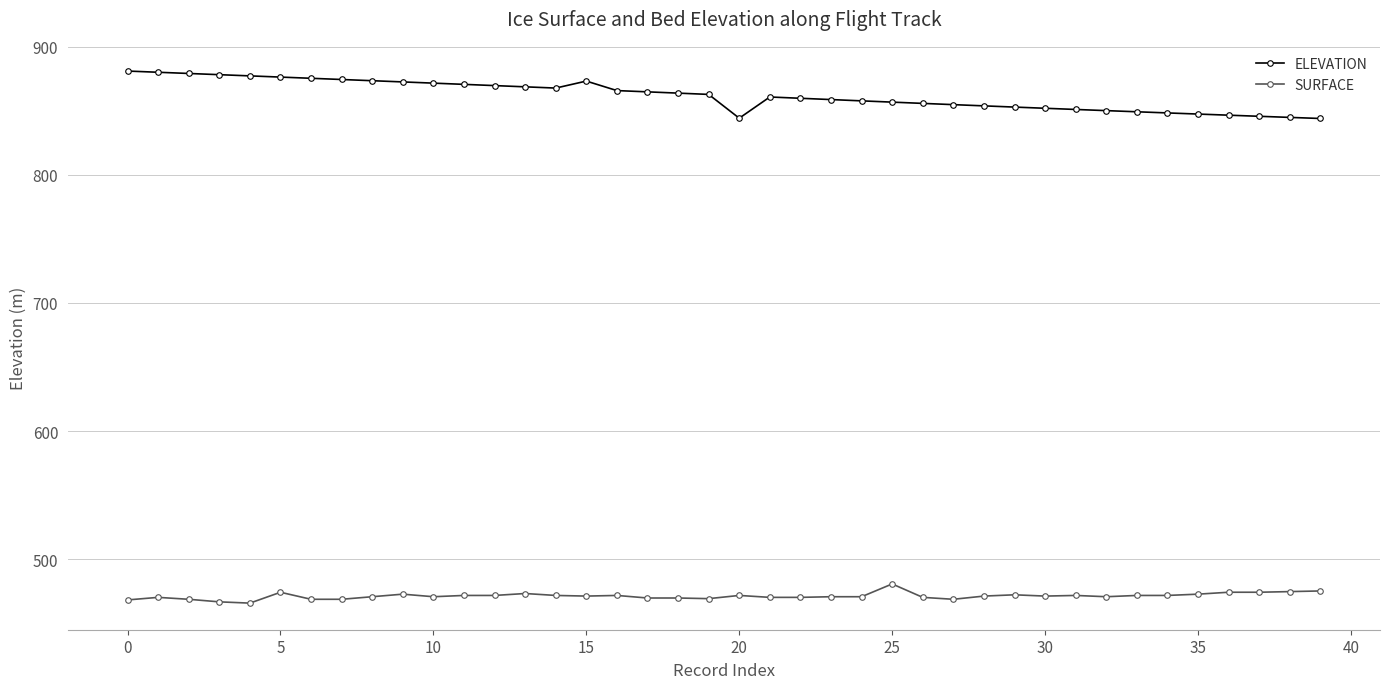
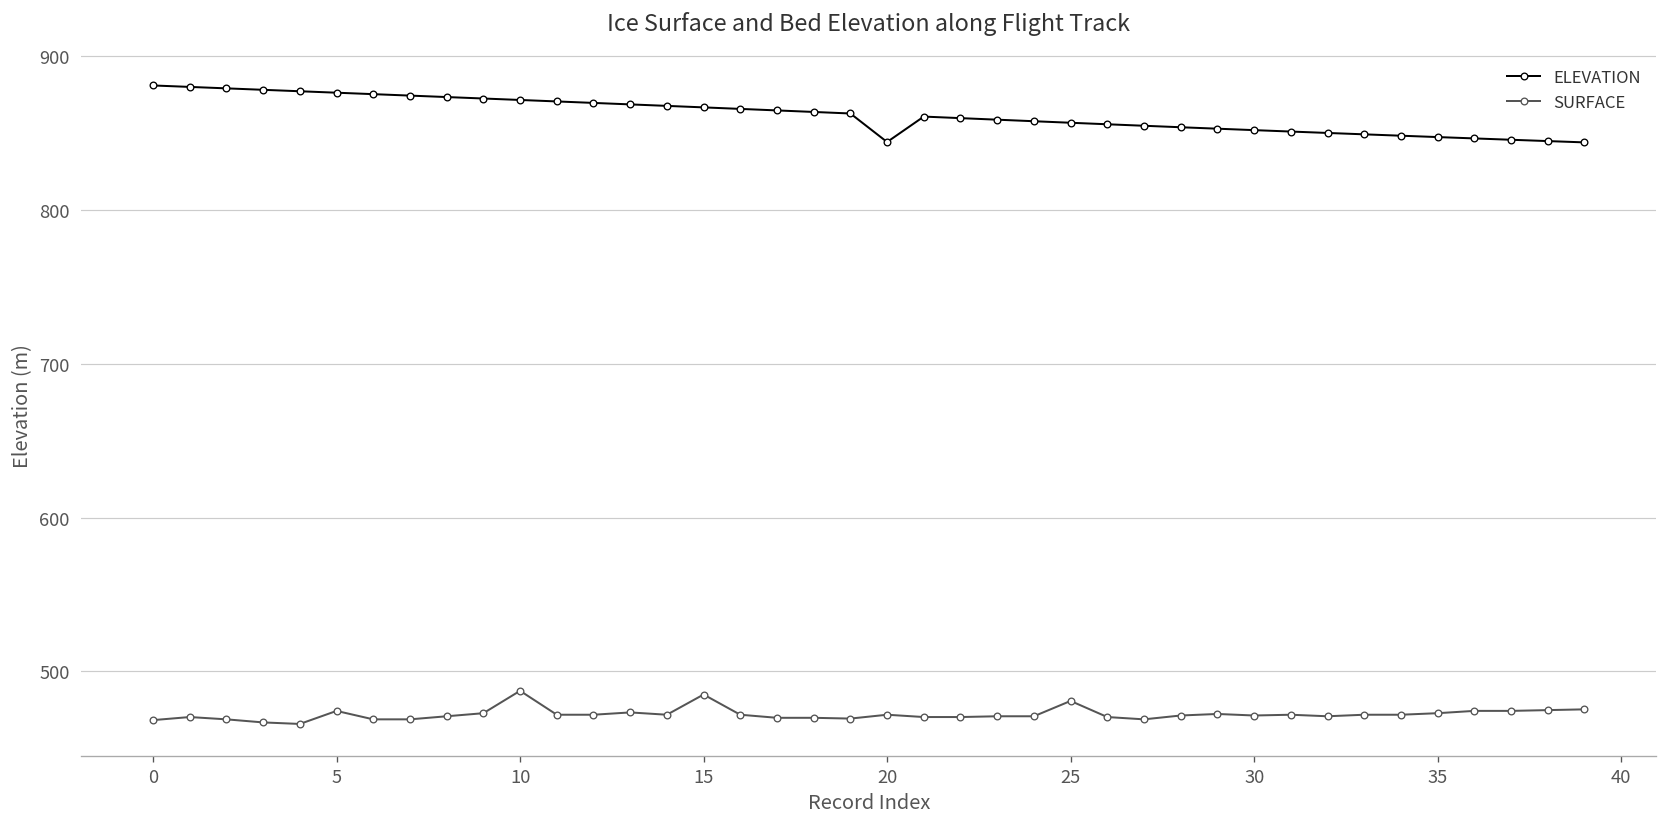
SURFACE, 10: 471 -> 487
ELEVATION, 15: 873 -> 867
SURFACE, 15: 471 -> 485
